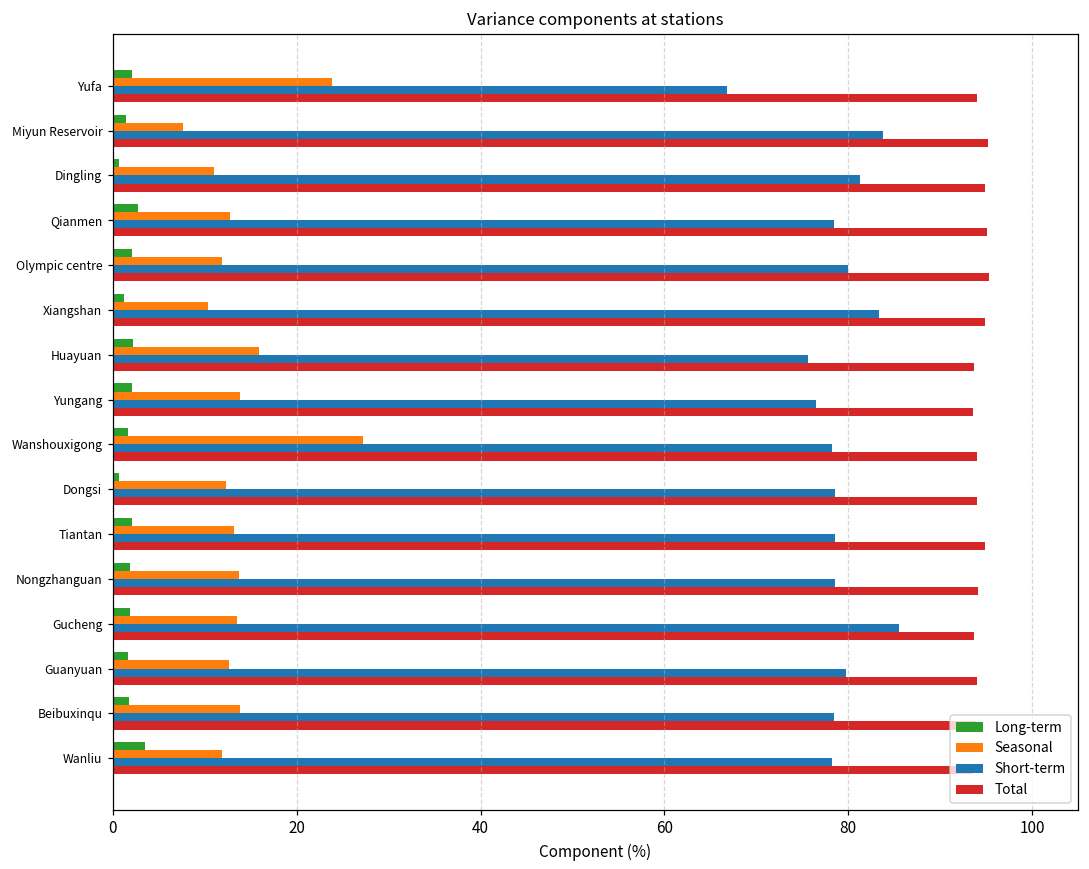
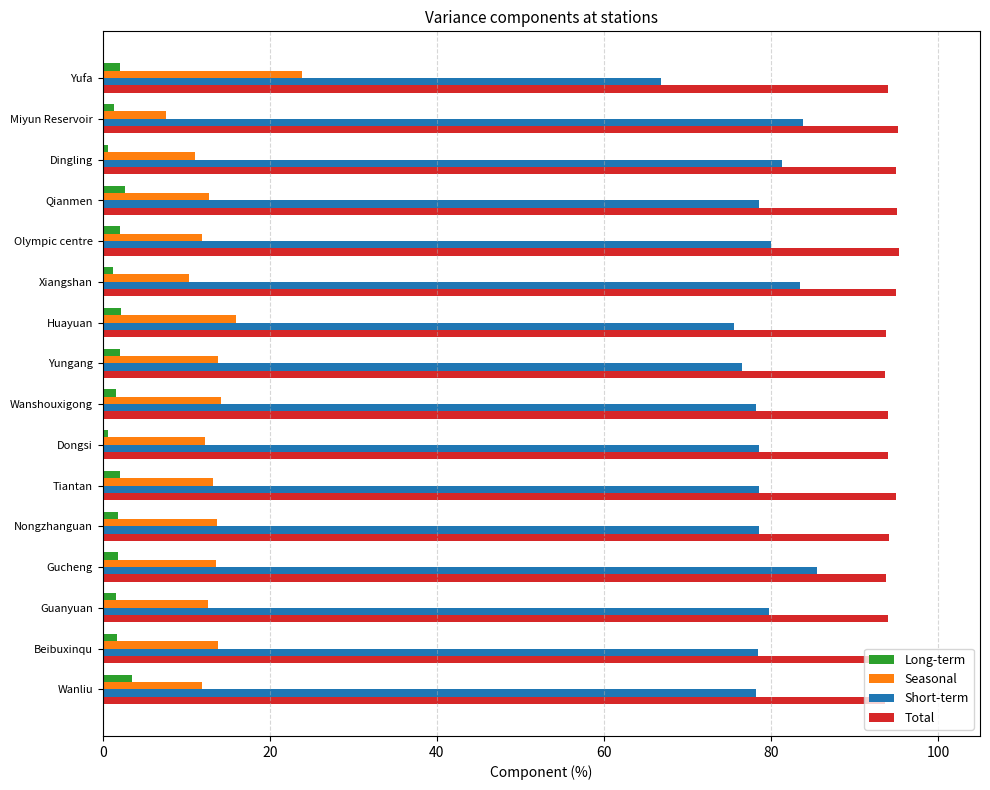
Seasonal, Wanshouxigong: 27 -> 14
